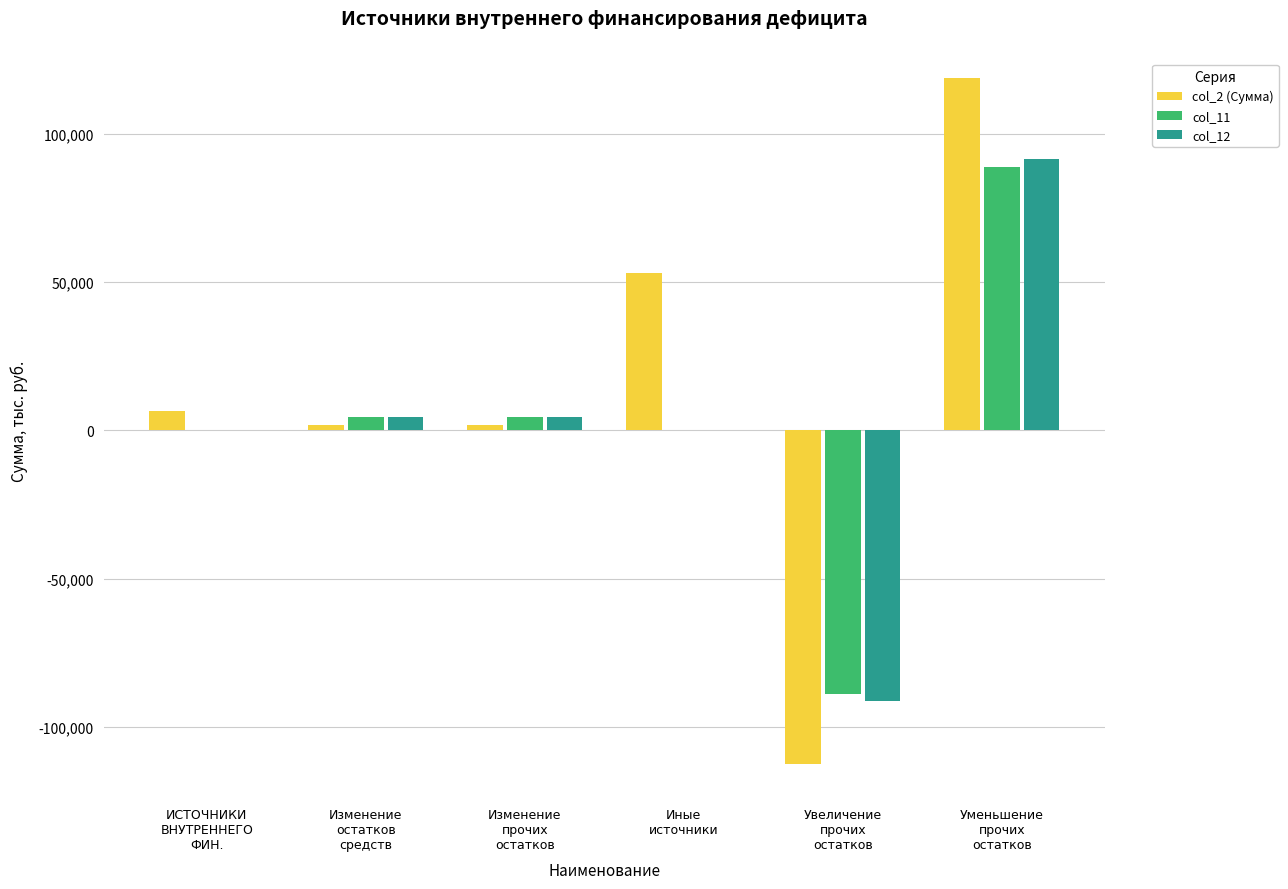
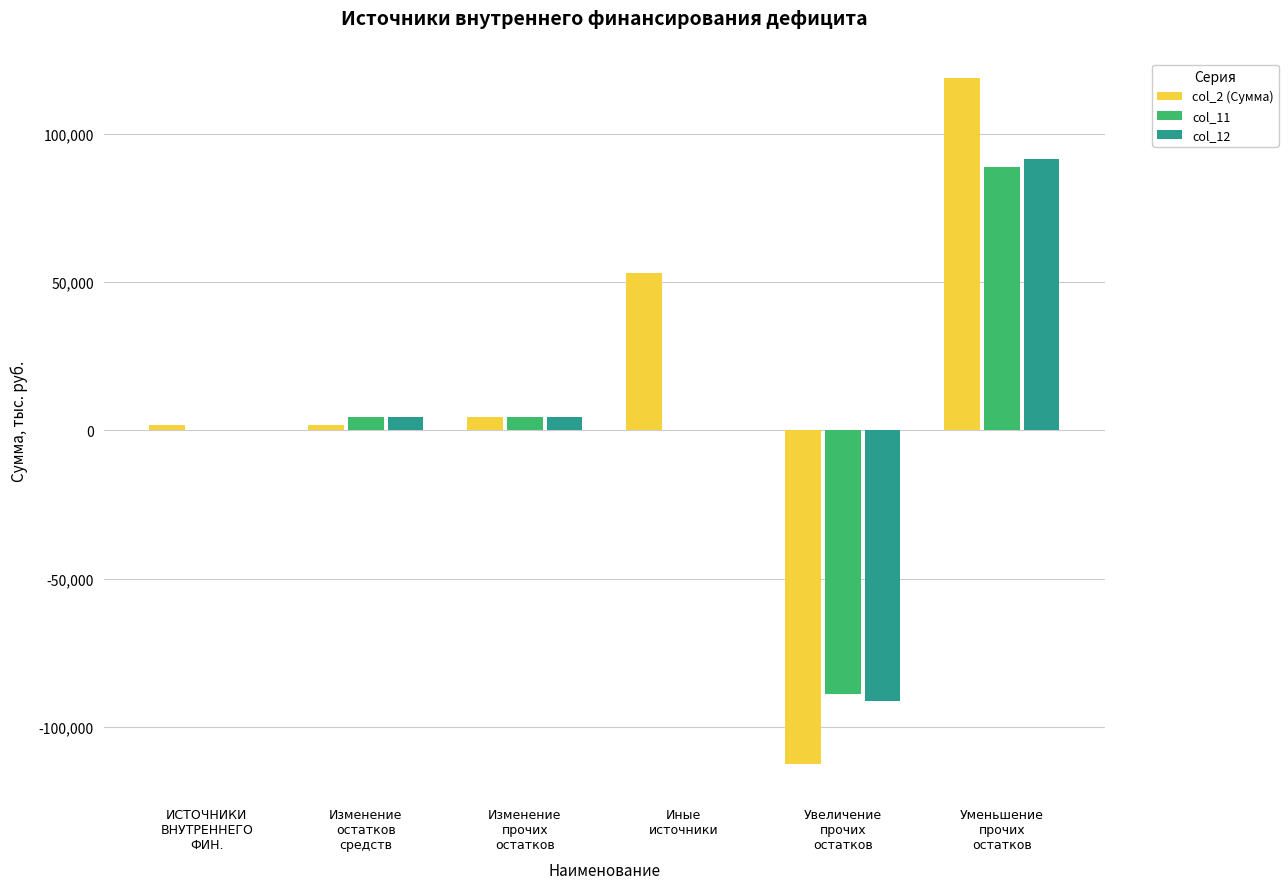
col_2 (Сумма), ИСТОЧНИКИ ВНУТРЕННЕГО ФИН.: 6,000 -> 2,000
col_2 (Сумма), Изменение прочих остатков: 2,000 -> 5,000
